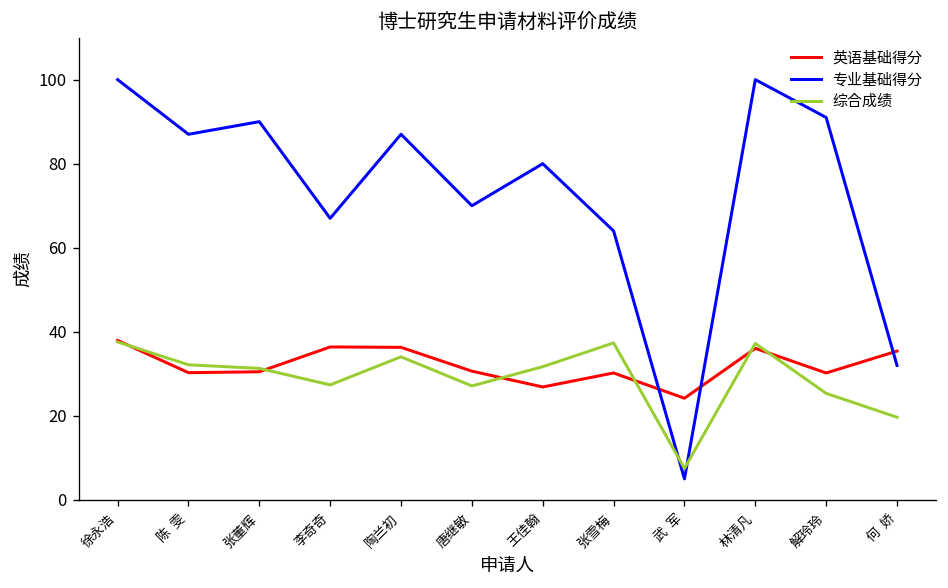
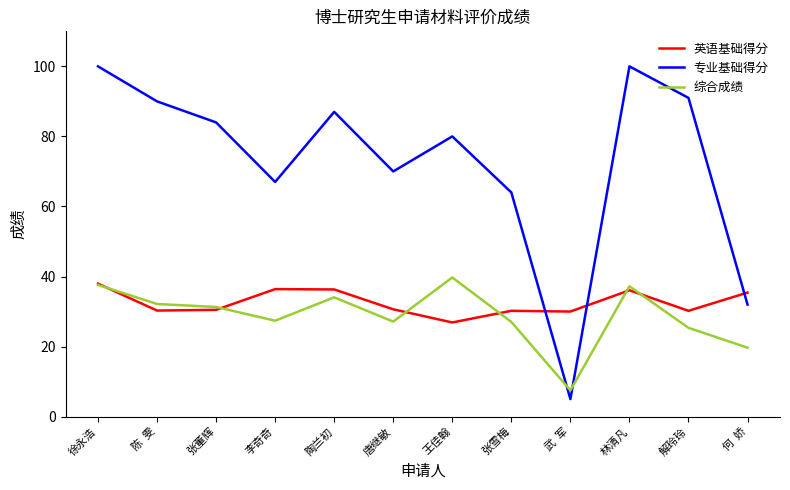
专业基础得分, 陈 雯: 87 -> 90
专业基础得分, 张董辉: 90 -> 84
综合成绩, 王佳翰: 32 -> 40
综合成绩, 张雪梅: 37 -> 27
英语基础得分, 武 军: 24 -> 30
